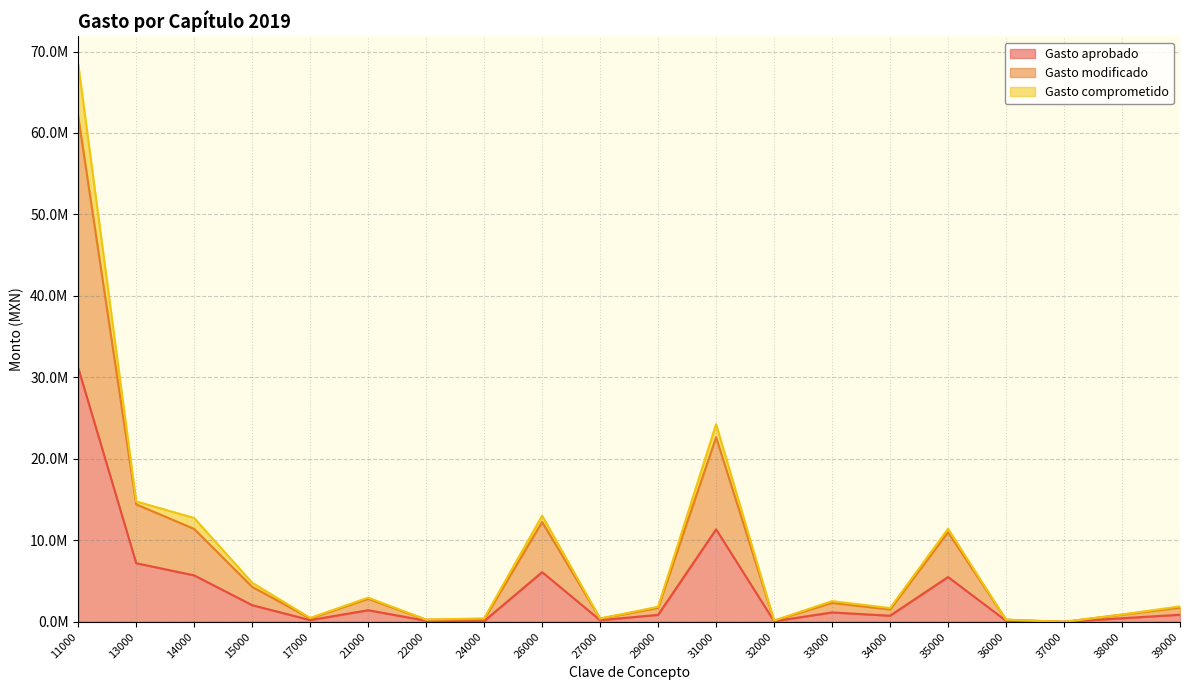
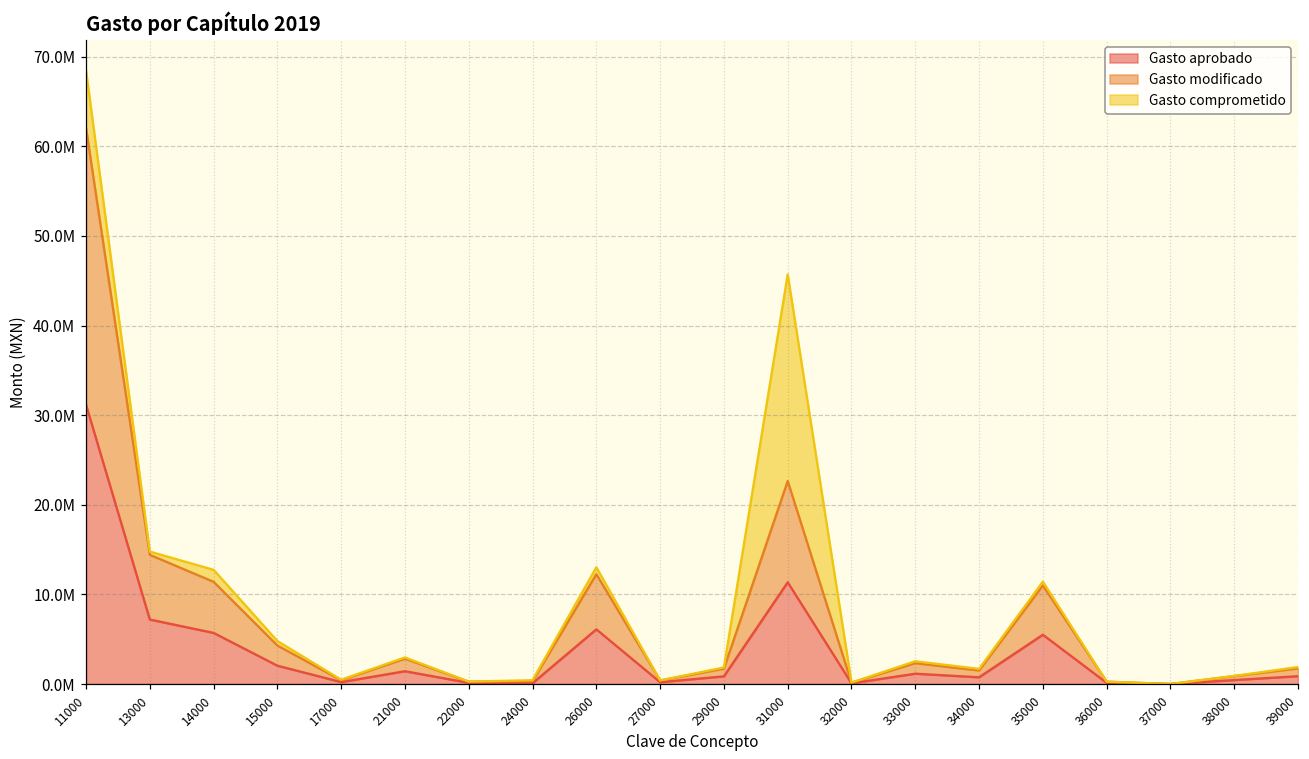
Gasto comprometido, 31000: 2000000 -> 23000000
